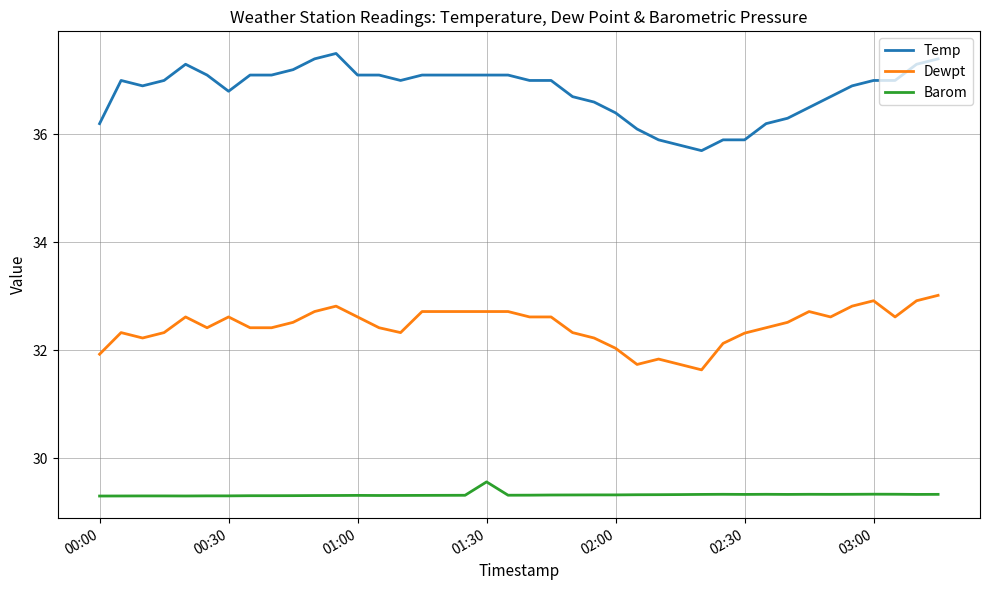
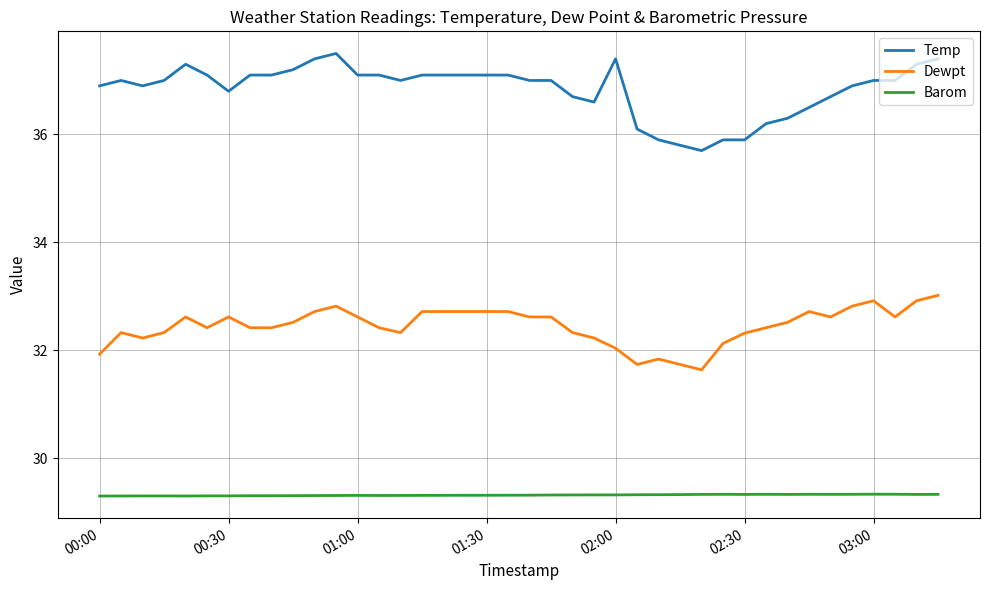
Temp, 00:00: 36.2 -> 36.9
Barom, 01:30: 29.6 -> 29.3
Temp, 02:00: 36.4 -> 37.4
